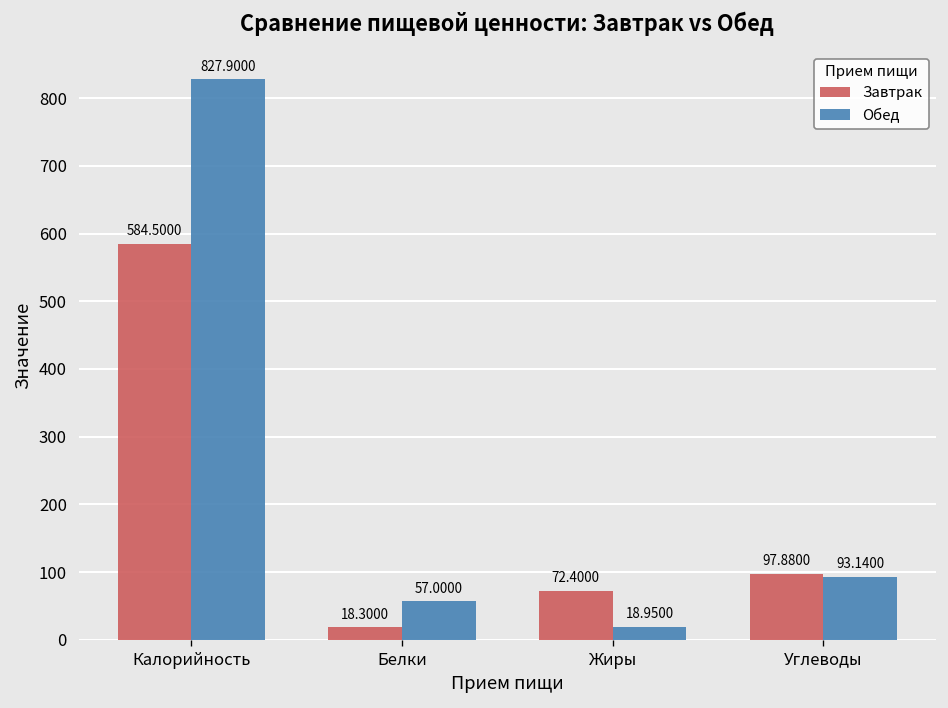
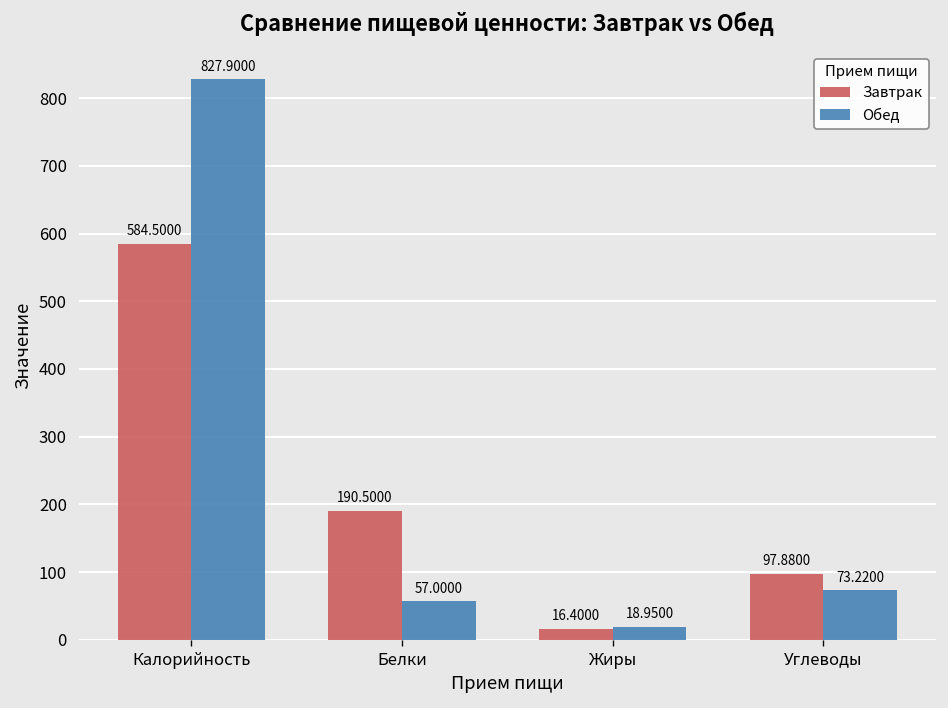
Завтрак, Белки: 18.3000 -> 190.5000
Завтрак, Жиры: 72.4000 -> 16.4000
Обед, Углеводы: 93.1400 -> 73.2200
